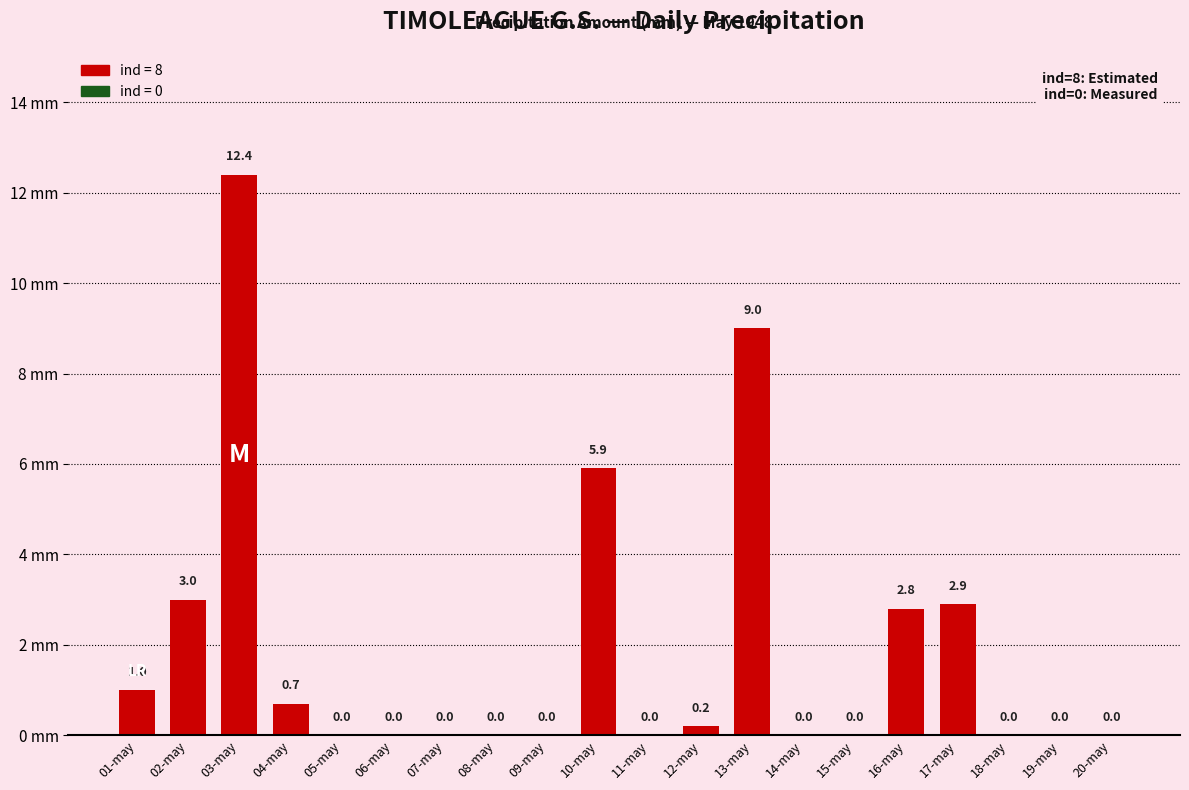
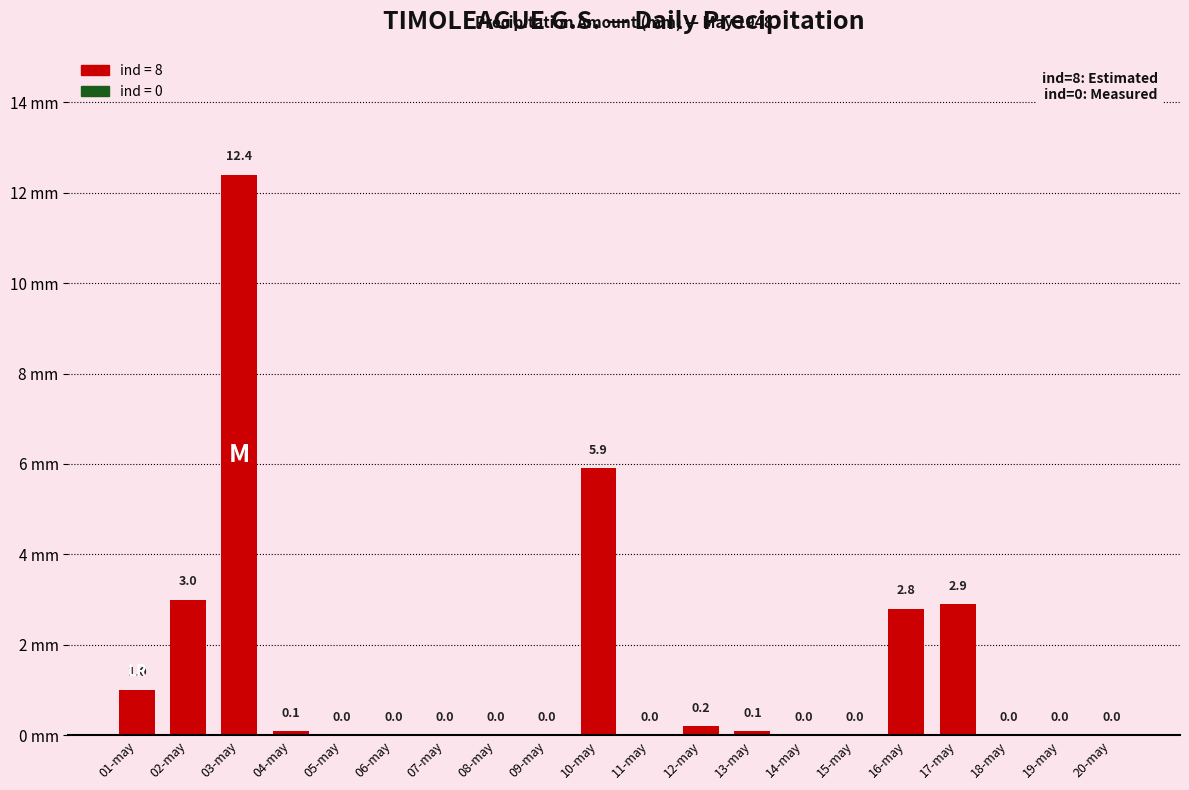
04-may: 0.7 -> 0.1
13-may: 9.0 -> 0.1
